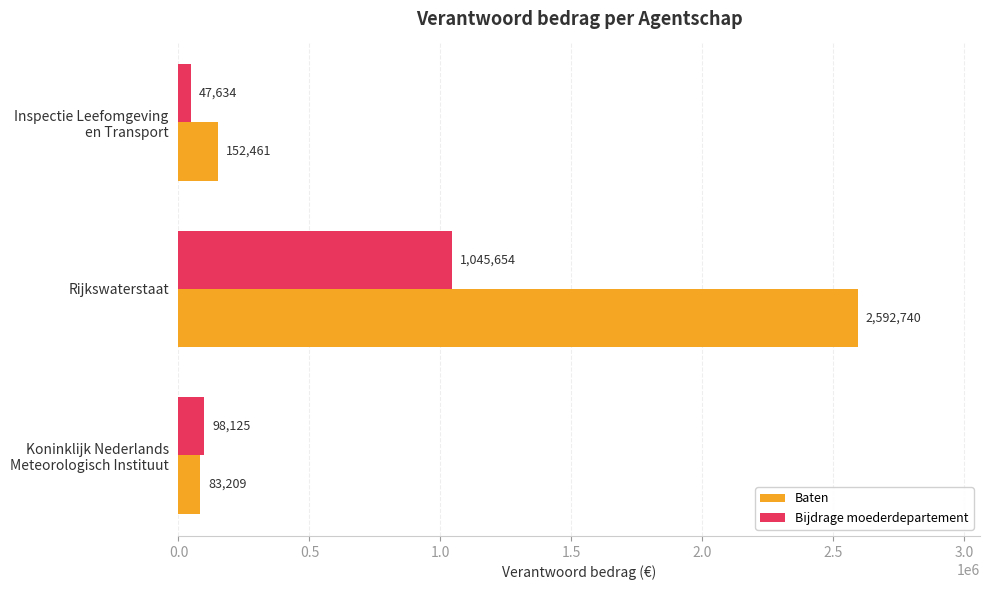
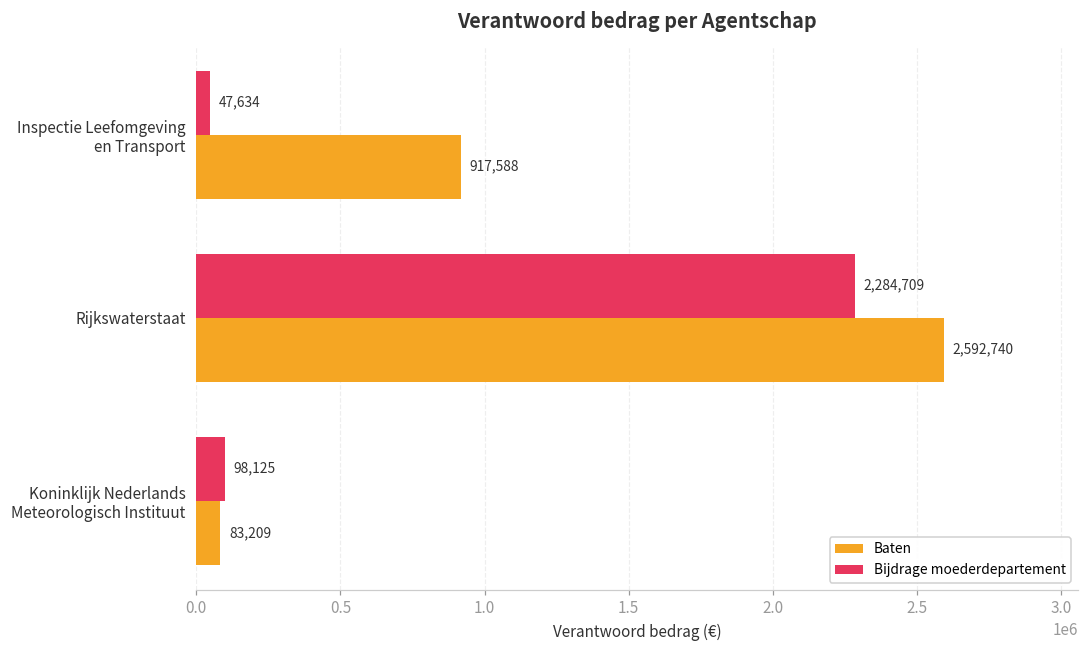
Baten, Inspectie Leefomgeving en Transport: 152,461 -> 917,588
Bijdrage moederdepartement, Rijkswaterstaat: 1,045,654 -> 2,284,709
